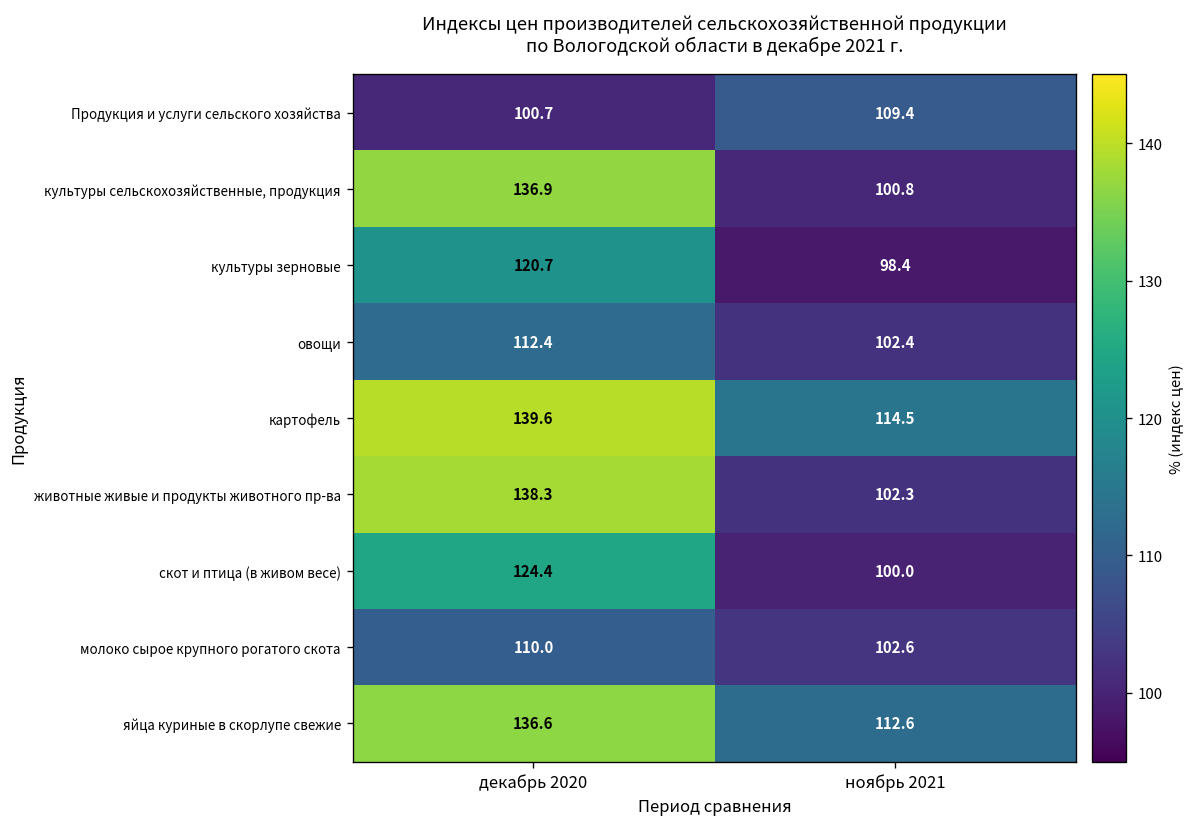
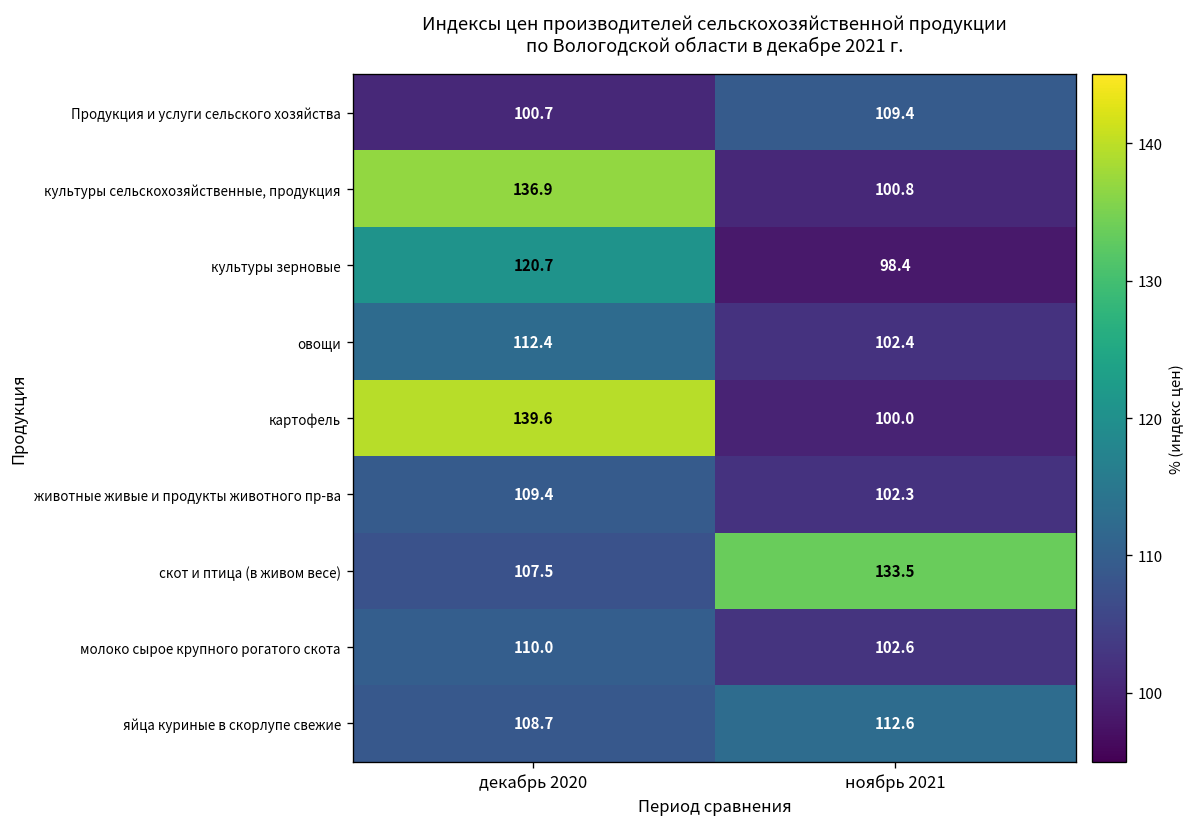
картофель, ноябрь 2021: 114.5 -> 100.0
животные живые и продукты животного пр-ва, декабрь 2020: 138.3 -> 109.4
скот и птица (в живом весе), декабрь 2020: 124.4 -> 107.5
скот и птица (в живом весе), ноябрь 2021: 100.0 -> 133.5
яйца куриные в скорлупе свежие, декабрь 2020: 136.6 -> 108.7
